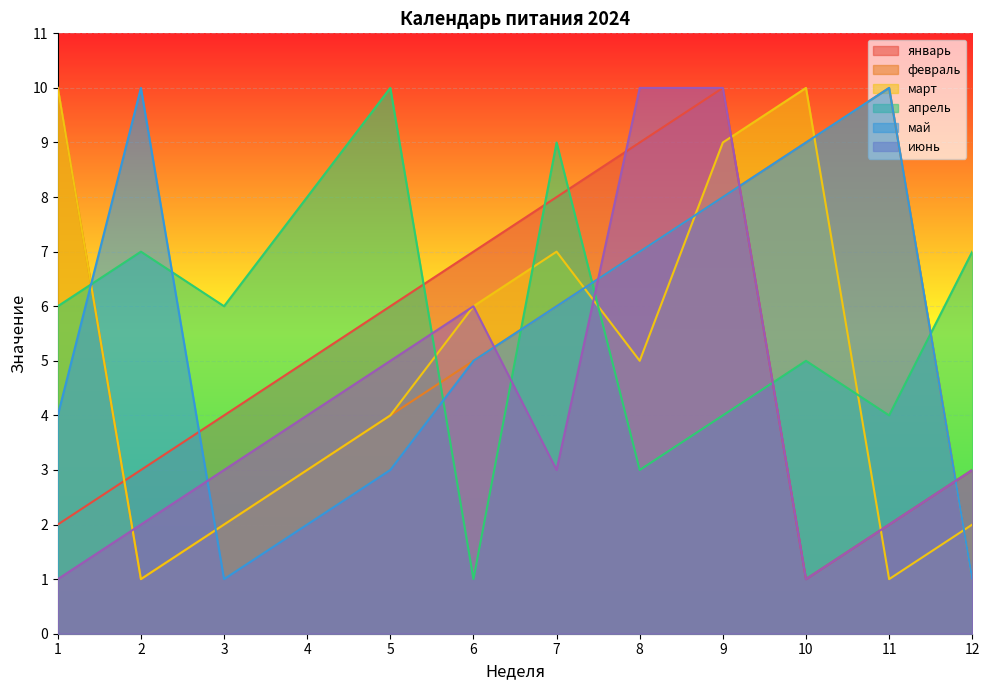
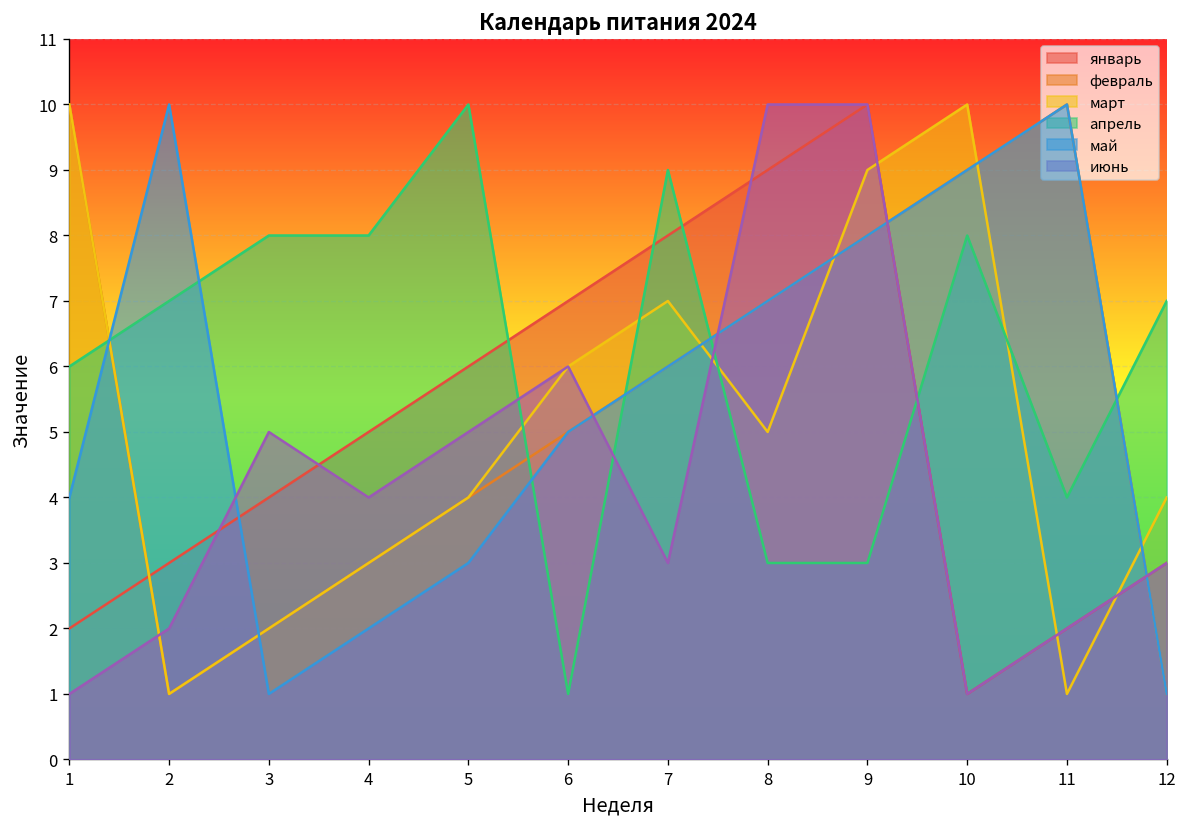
апрель, 3: 6 -> 8
июнь, 3: 3 -> 5
апрель, 9: 4 -> 3
апрель, 10: 5 -> 8
март, 12: 2 -> 4
